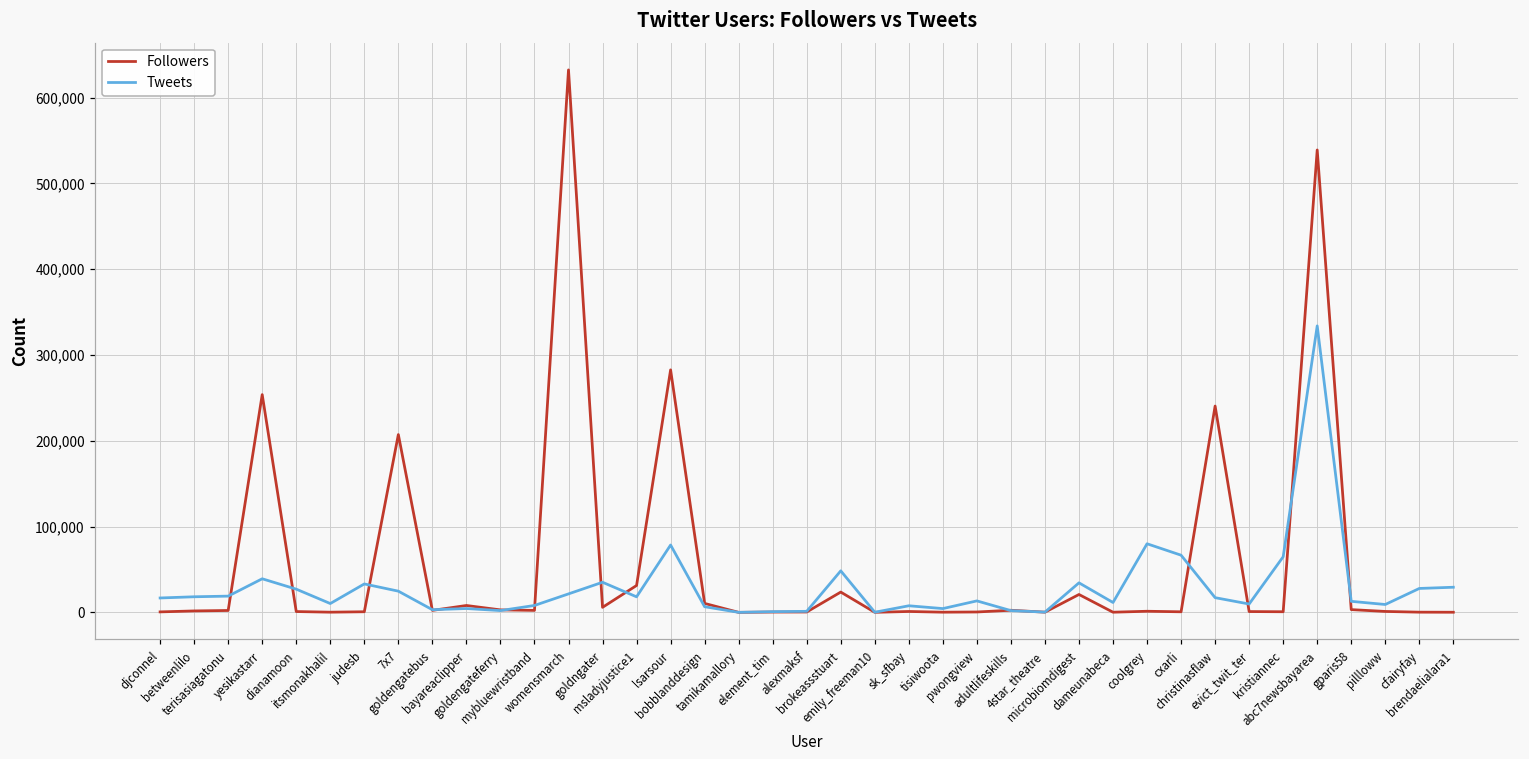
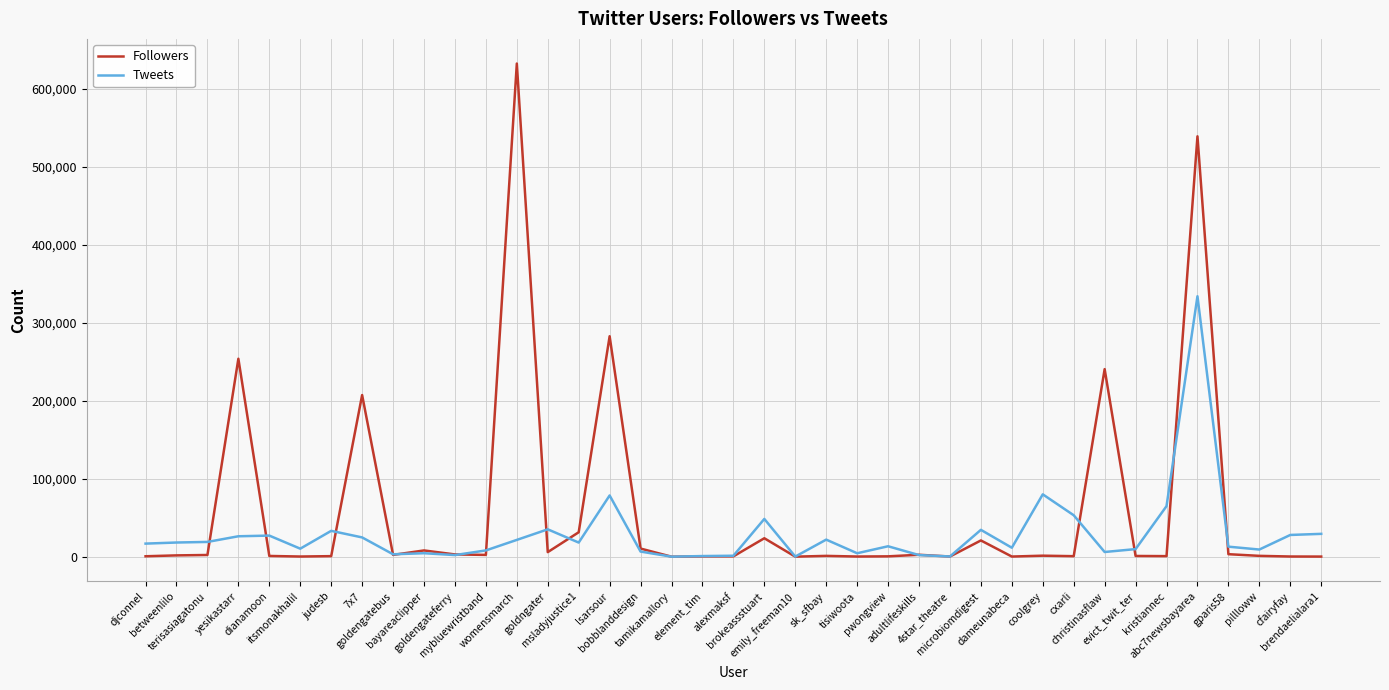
Tweets, yesikastarr: 40,000 -> 30,000
Tweets, sk_sfbay: 10,000 -> 20,000
Tweets, cxarli: 70,000 -> 50,000
Tweets, christinasflaw: 20,000 -> 10,000
